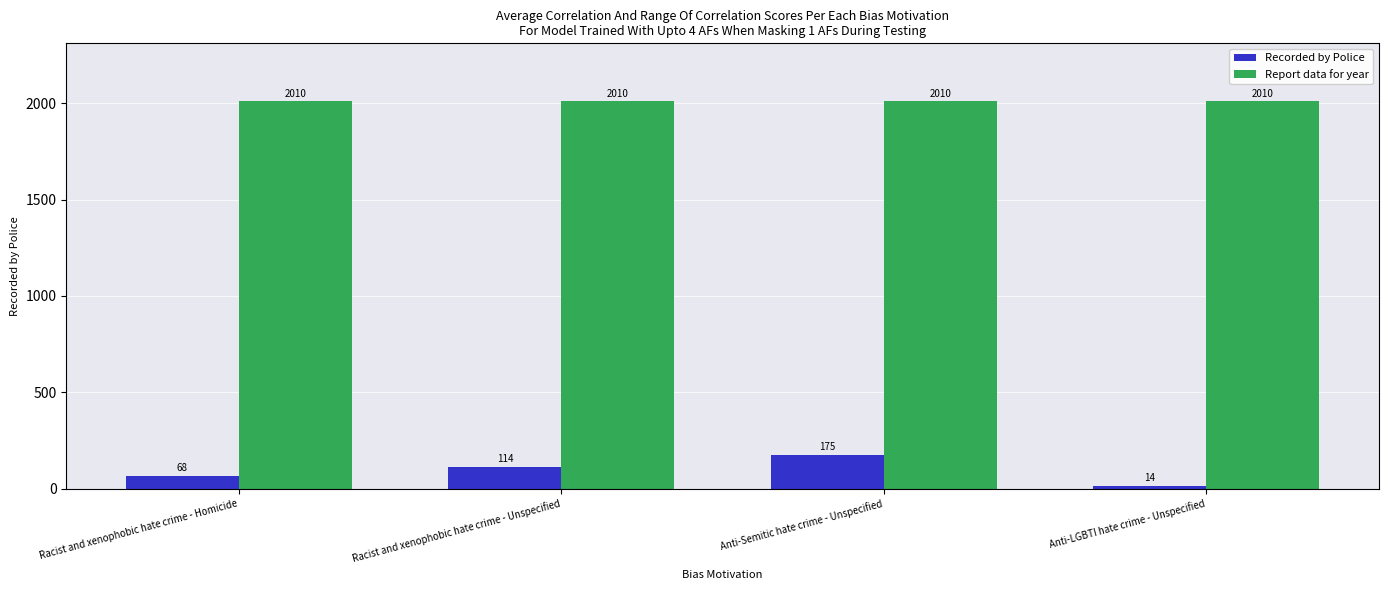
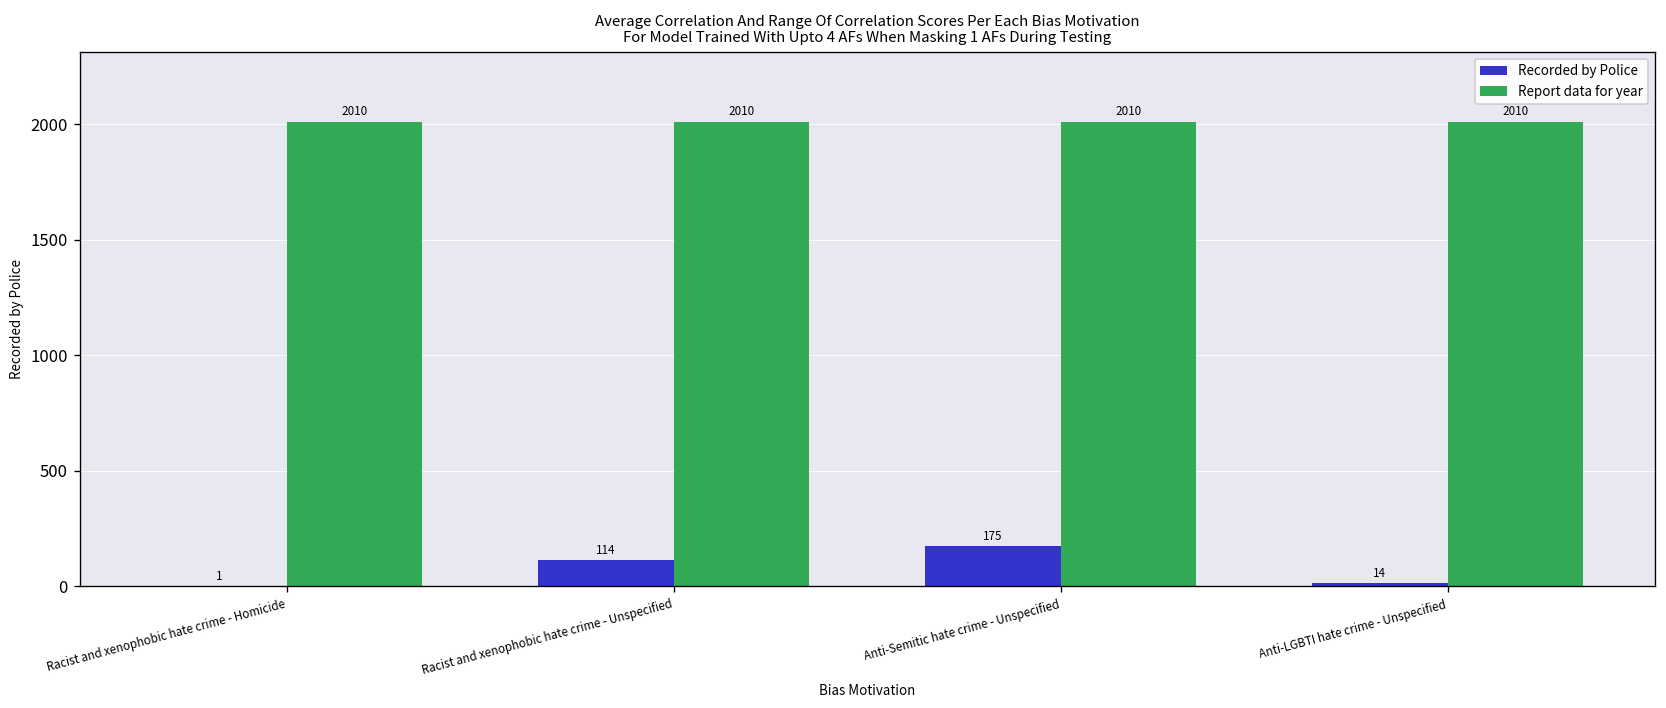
Recorded by Police, Racist and xenophobic hate crime - Homicide: 68 -> 1
